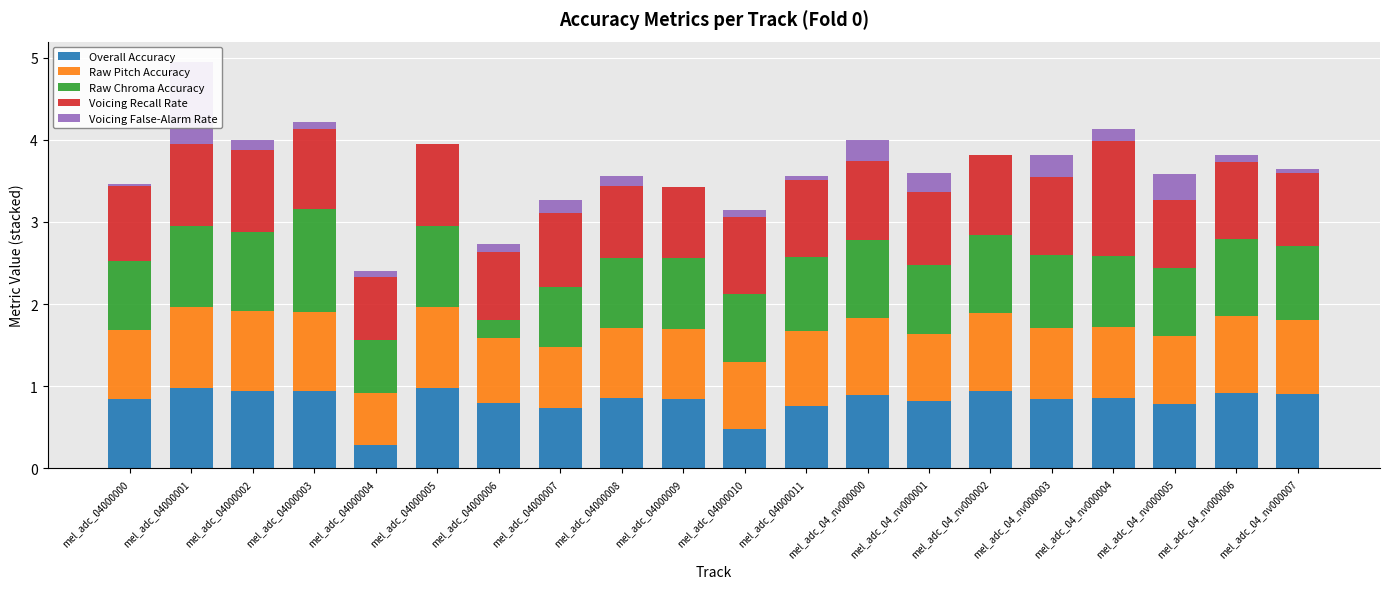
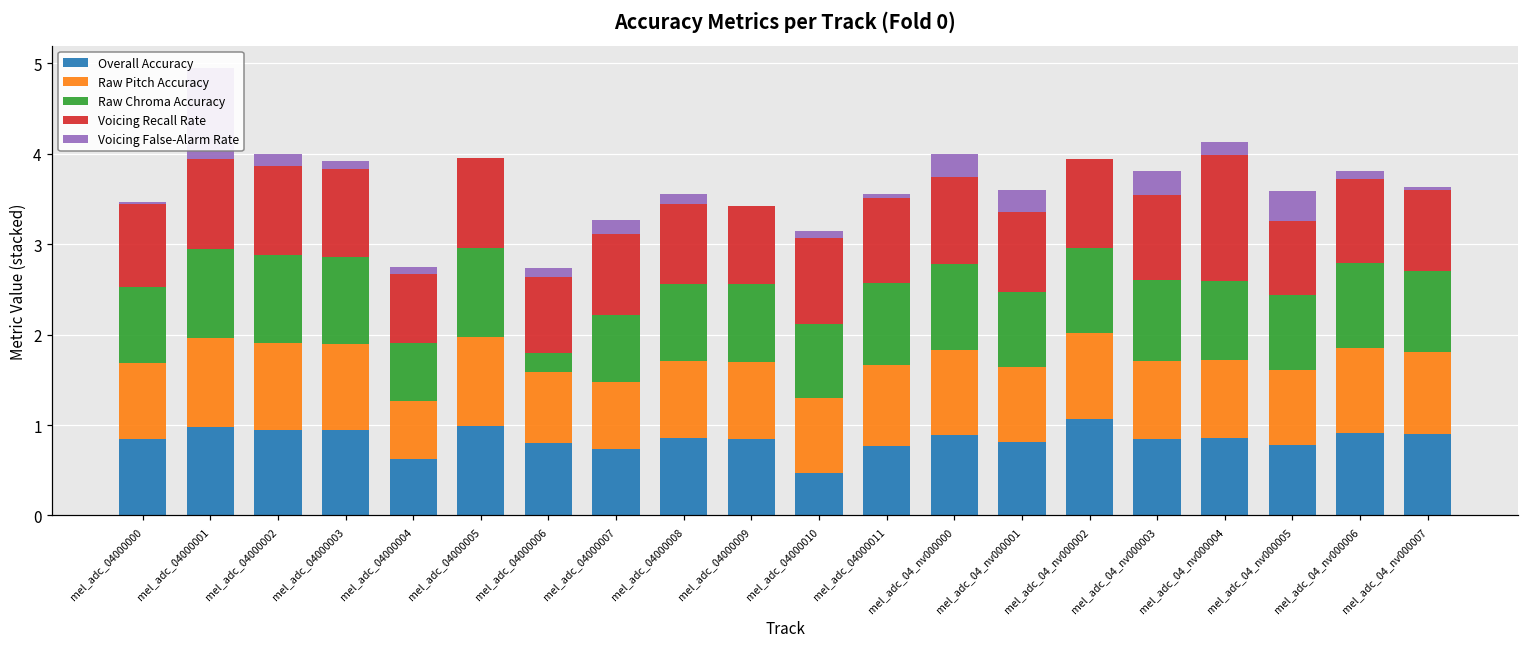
Raw Chroma Accuracy, mel_adc_04000003: 1.3 -> 1.0
Overall Accuracy, mel_adc_04000004: 0.3 -> 0.6
Overall Accuracy, mel_adc_04_nv000002: 0.9 -> 1.1
